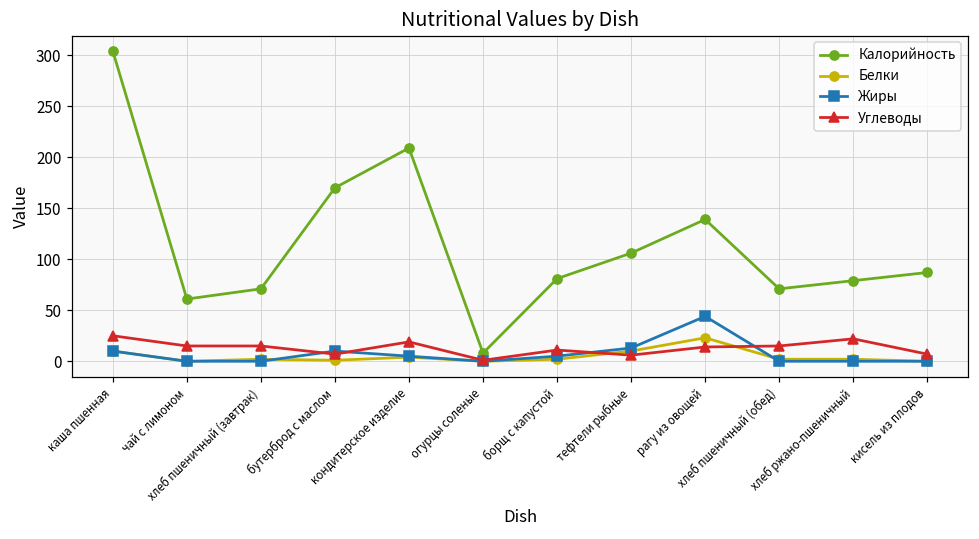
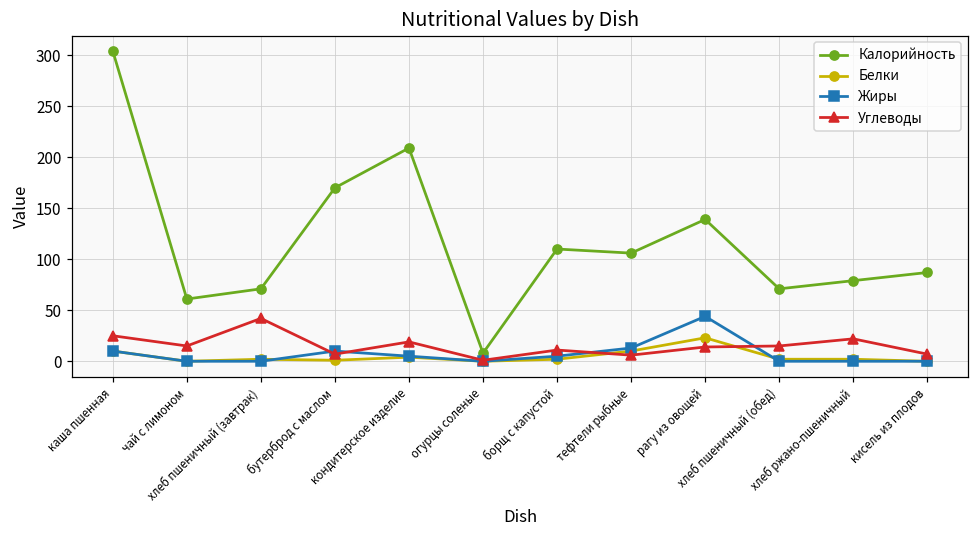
Углеводы, хлеб пшеничный (завтрак): 20 -> 40
Калорийность, борщ с капустой: 80 -> 110
